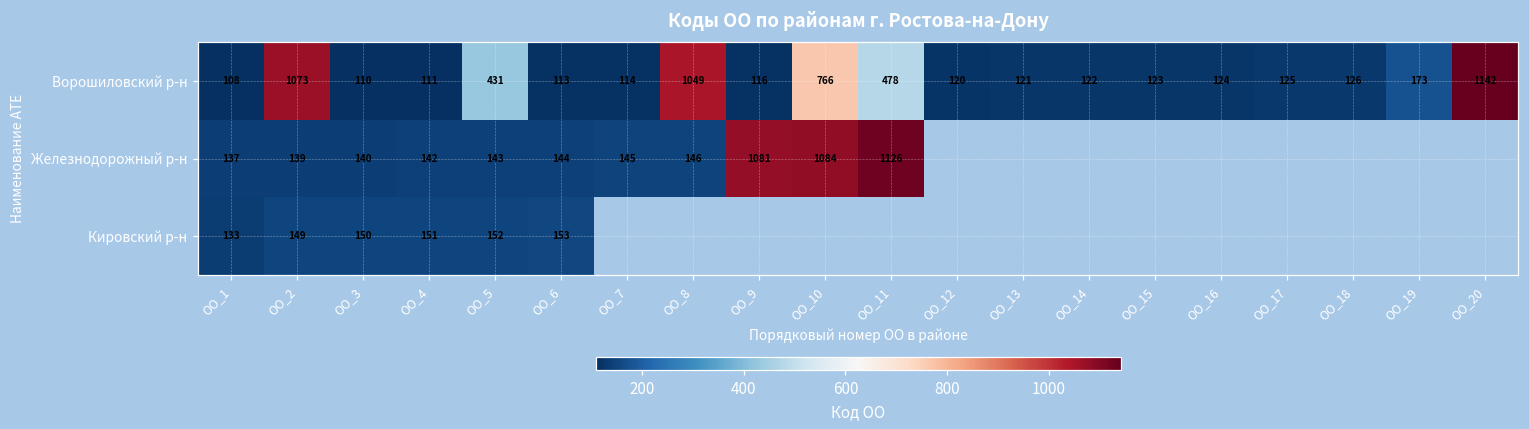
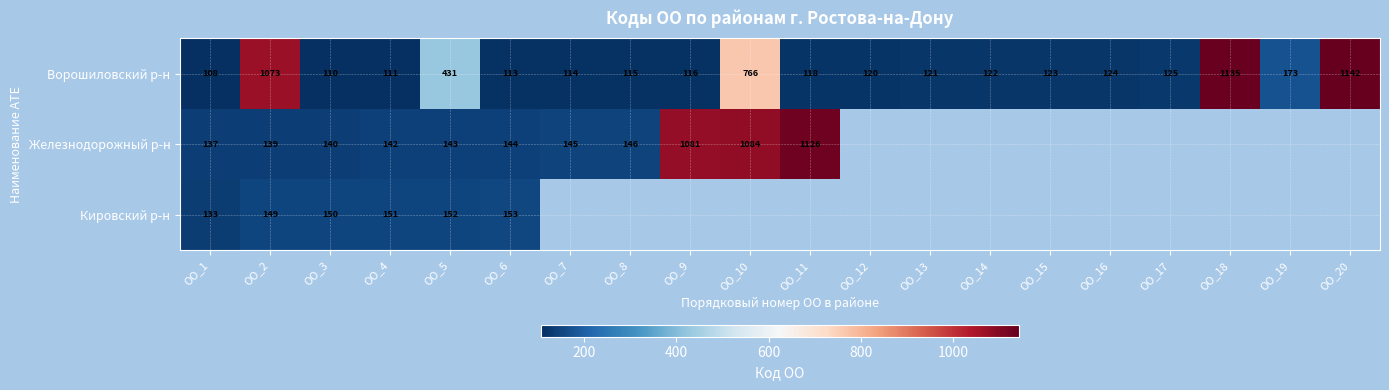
Ворошиловский р-н, ОО_8: 1049 -> 115
Ворошиловский р-н, ОО_11: 478 -> 118
Ворошиловский р-н, ОО_18: 126 -> 1135
